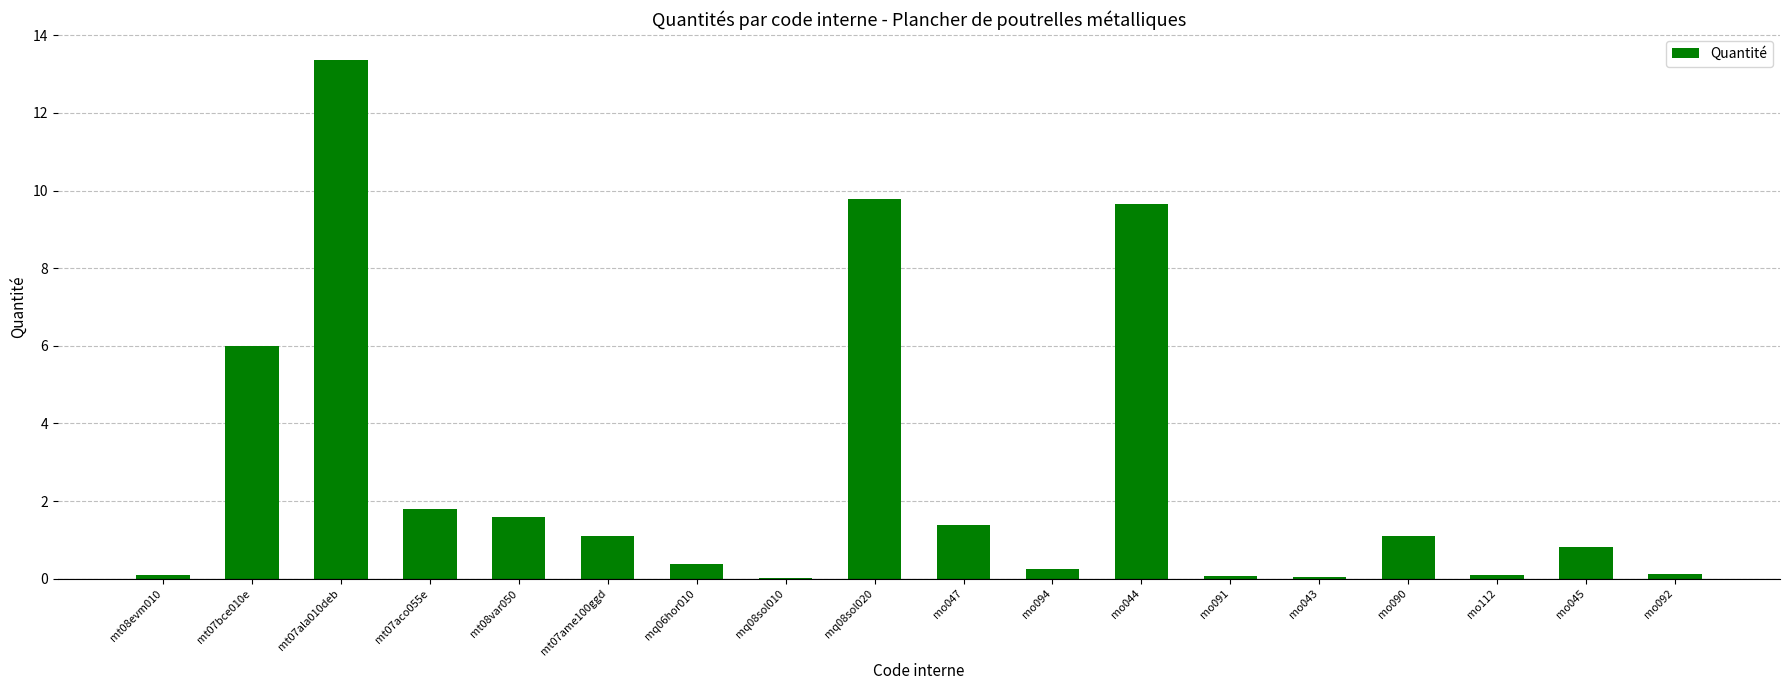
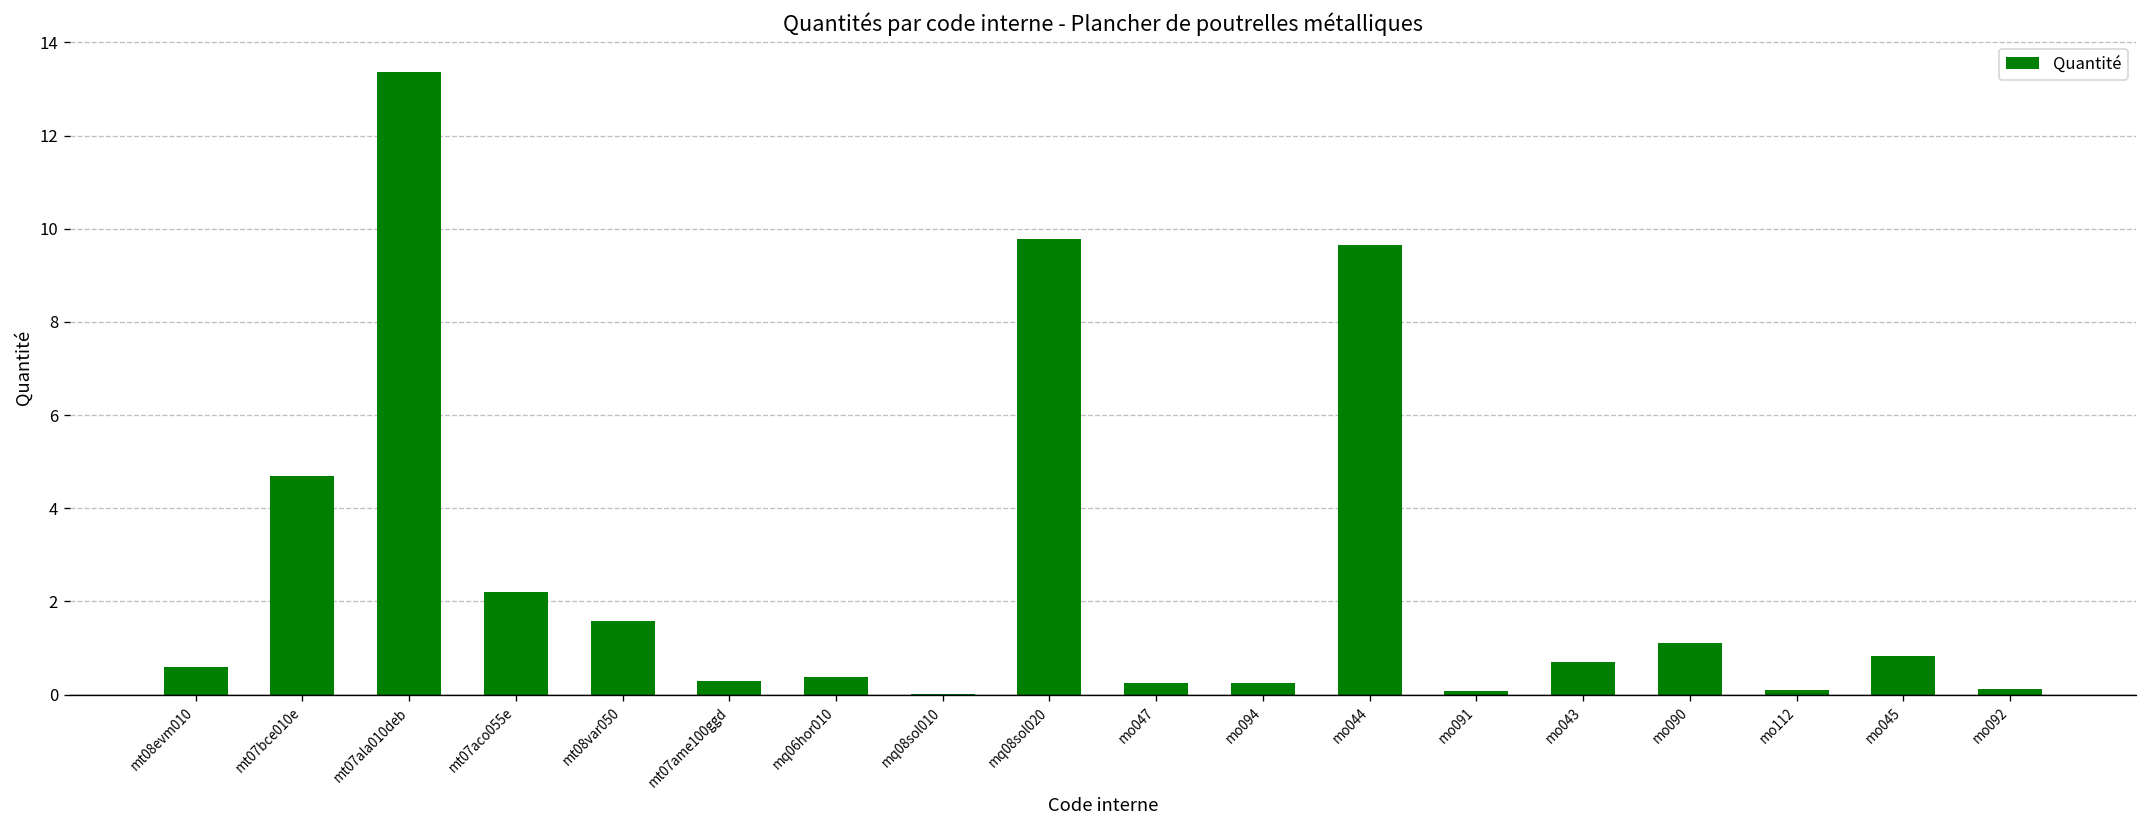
mt08evm010: 0.1 -> 0.6
mt07bce010e: 6.0 -> 4.7
mt07aco055e: 1.8 -> 2.2
mt07ame100ggd: 1.1 -> 0.3
mo047: 1.4 -> 0.2
mo043: 0.1 -> 0.7
